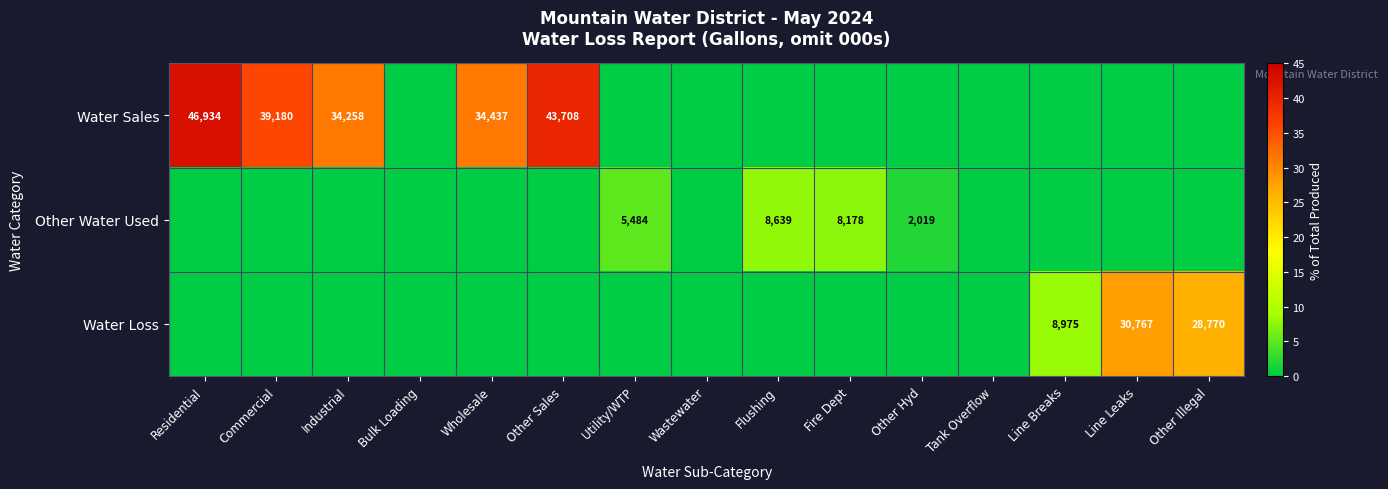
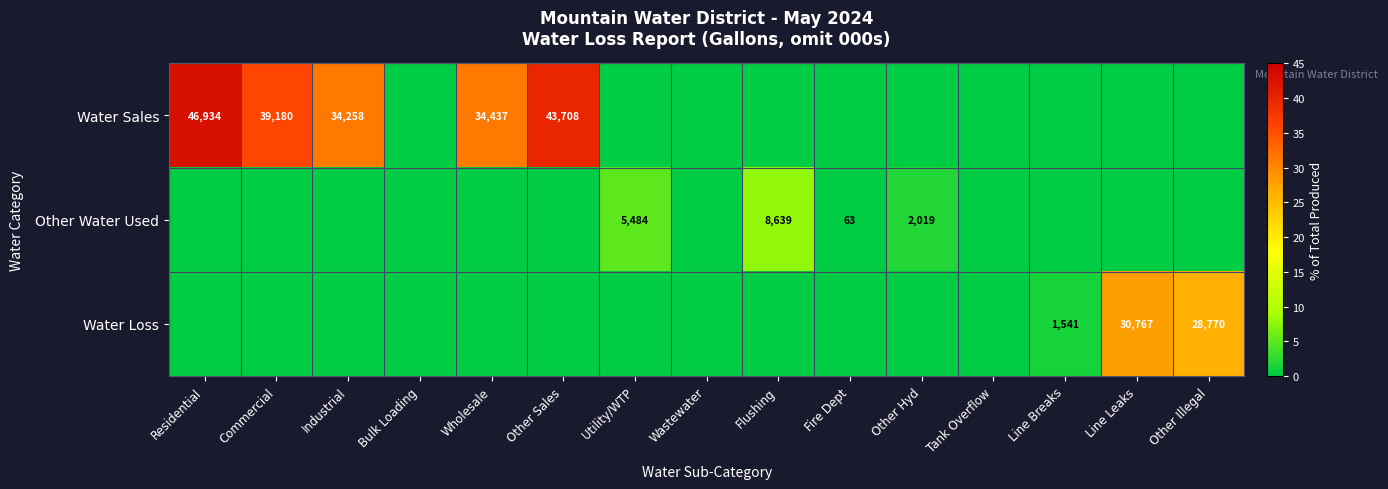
Other Water Used, Fire Dept: 8,178 -> 63
Water Loss, Line Breaks: 8,975 -> 1,541
